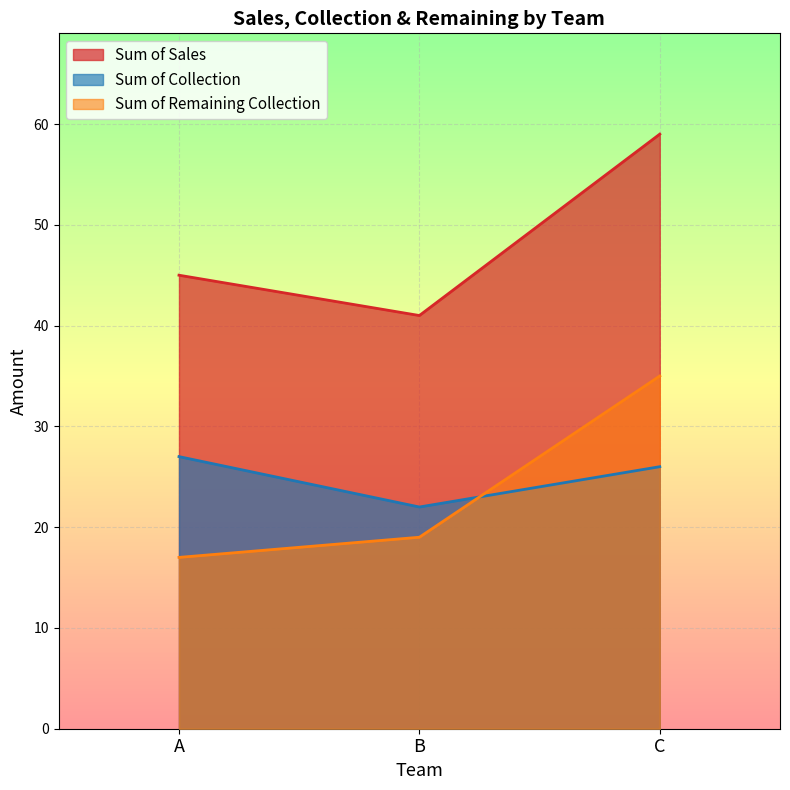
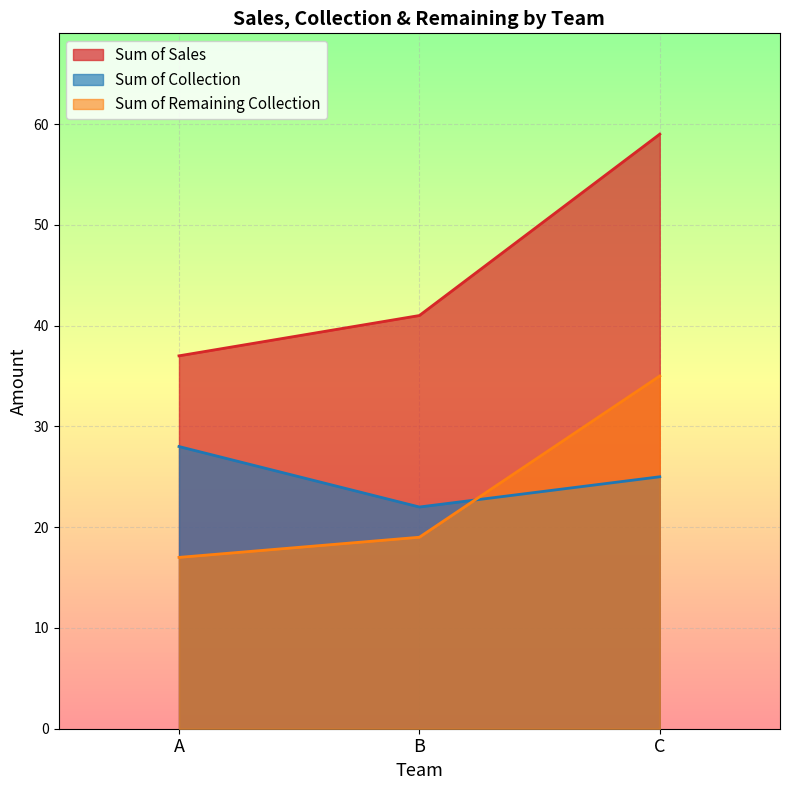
Sum of Sales, A: 45 -> 37
Sum of Collection, A: 27 -> 28
Sum of Collection, C: 26 -> 25
